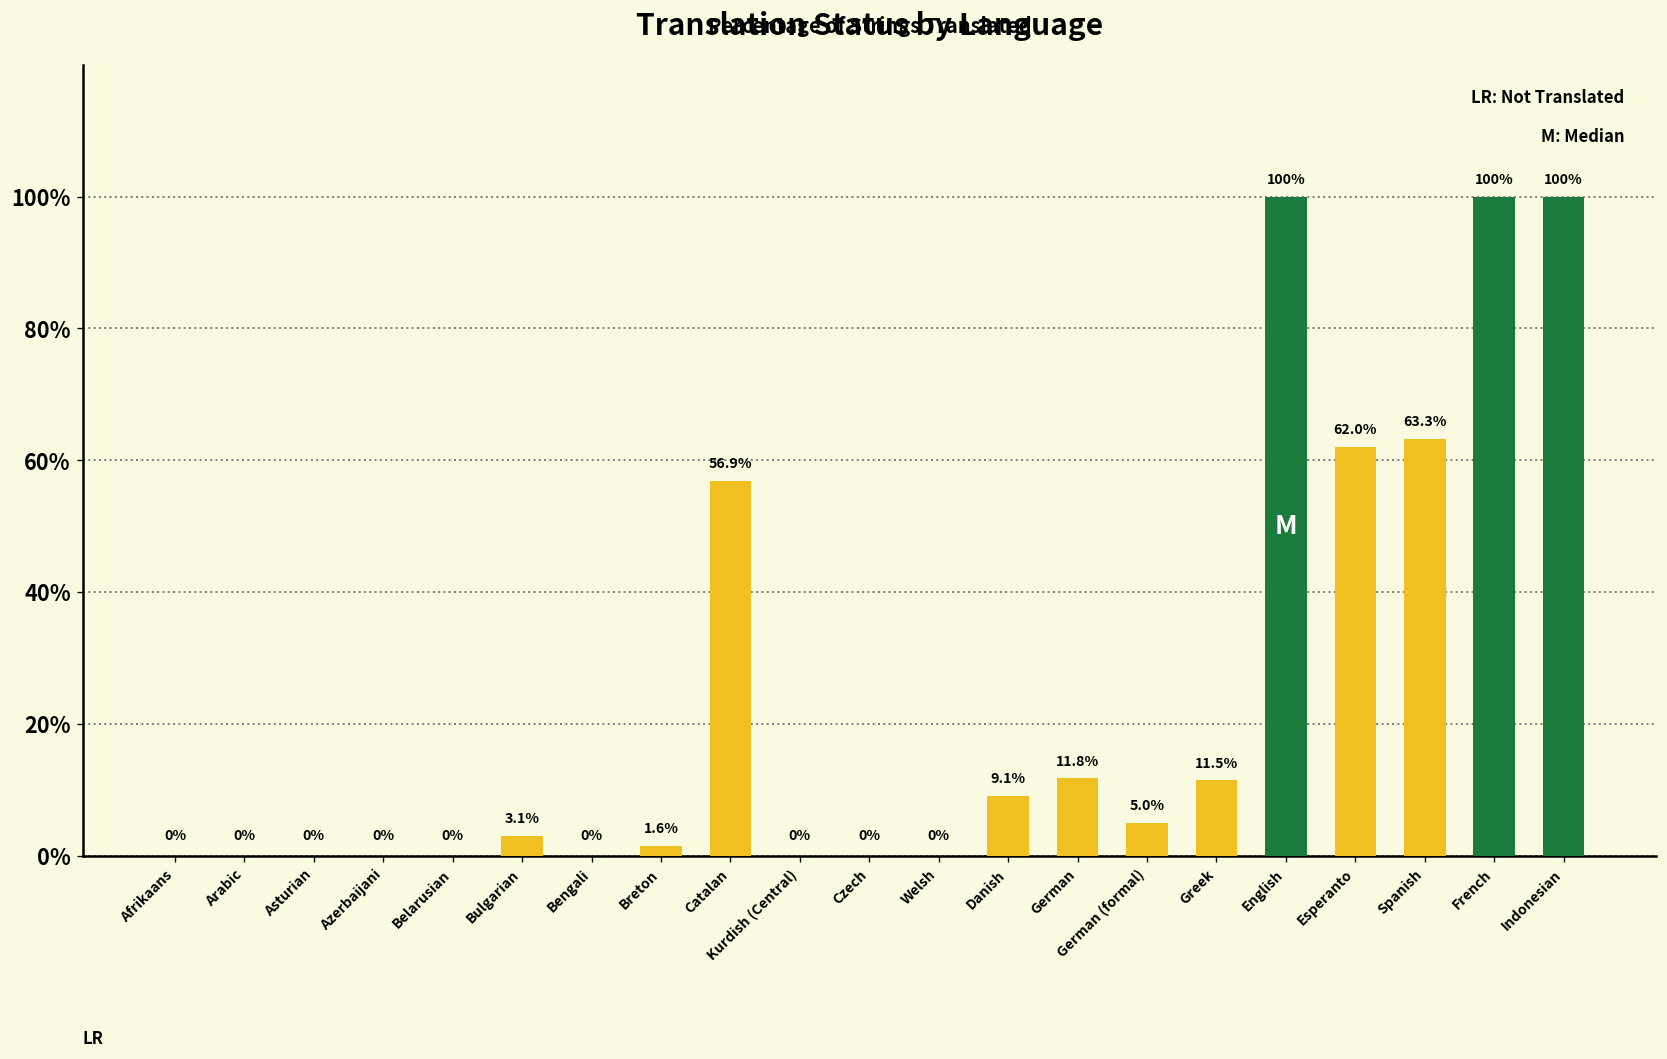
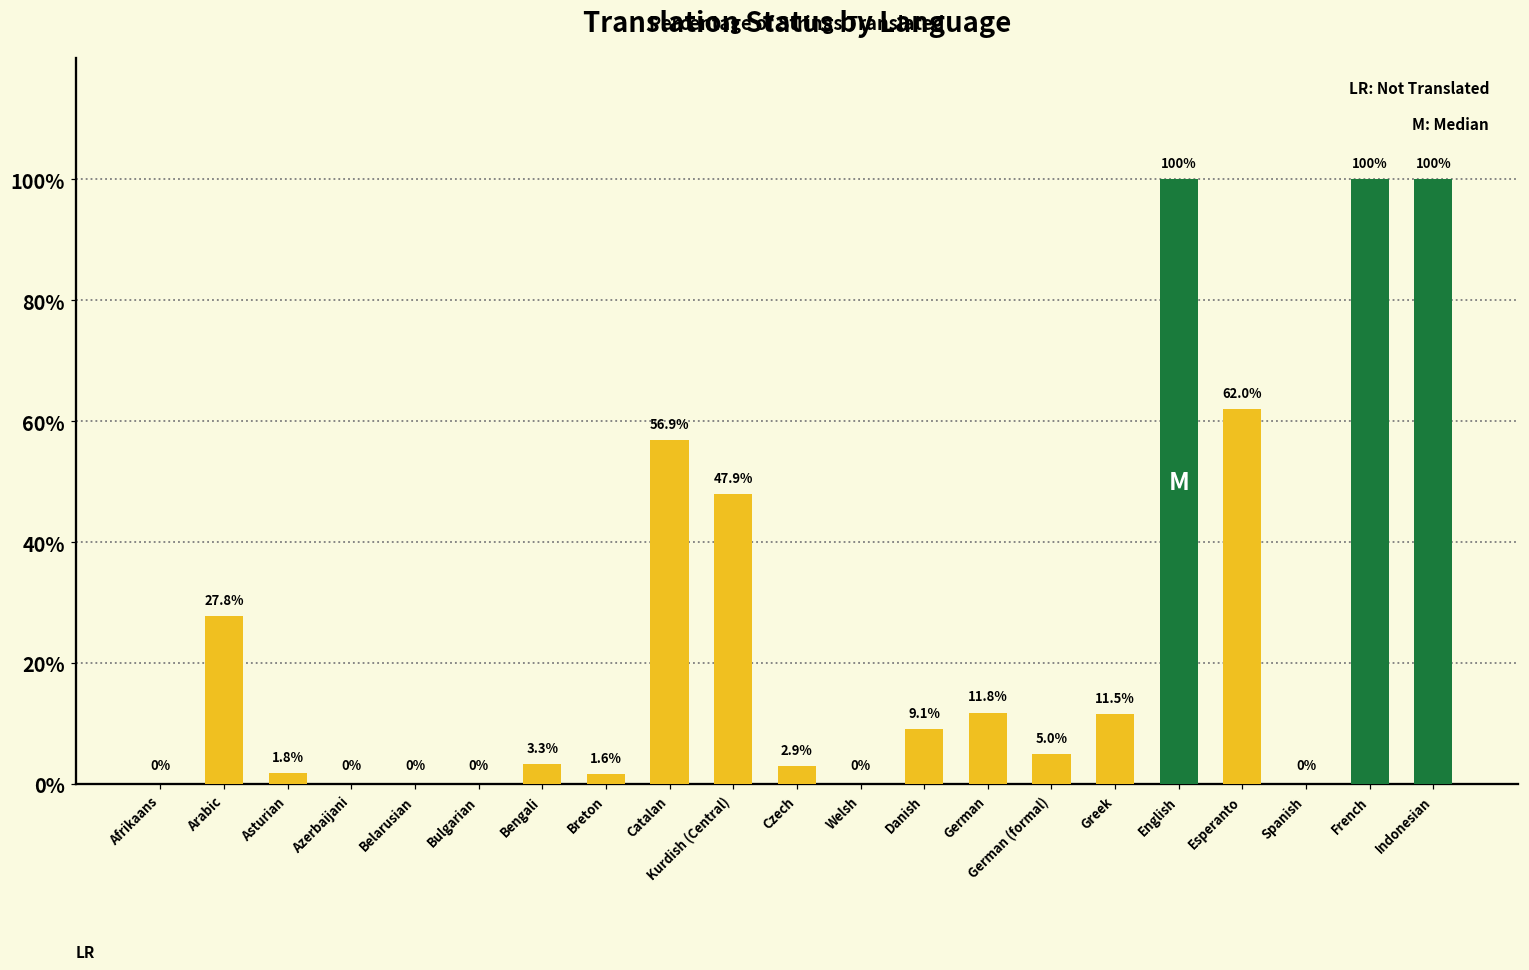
Arabic: 0% -> 27.8%
Asturian: 0% -> 1.8%
Bulgarian: 3.1% -> 0%
Bengali: 0% -> 3.3%
Kurdish (Central): 0% -> 47.9%
Czech: 0% -> 2.9%
Spanish: 63.3% -> 0%
